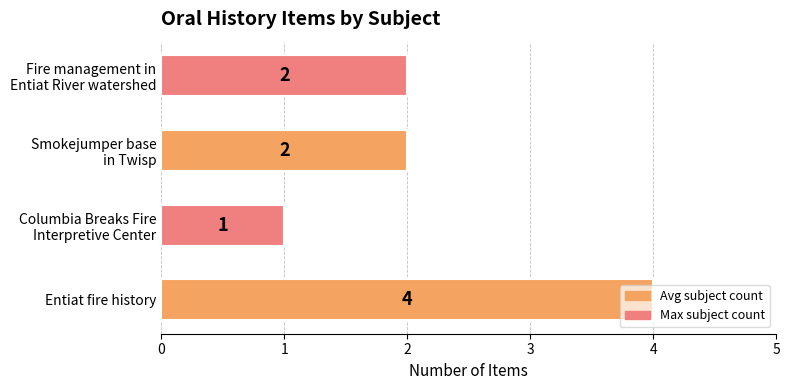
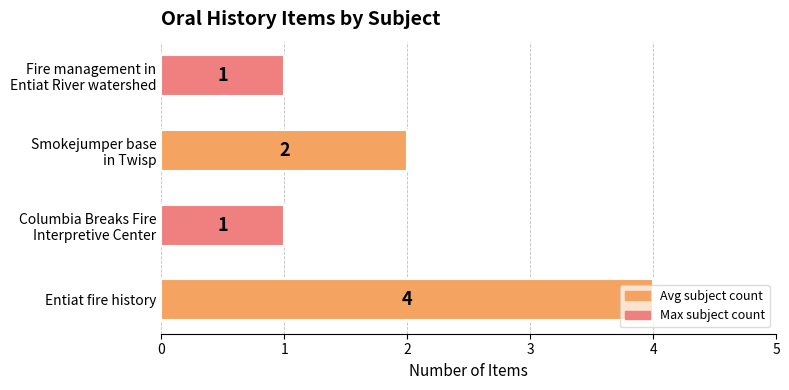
Fire management in Entiat River watershed: 2 -> 1
